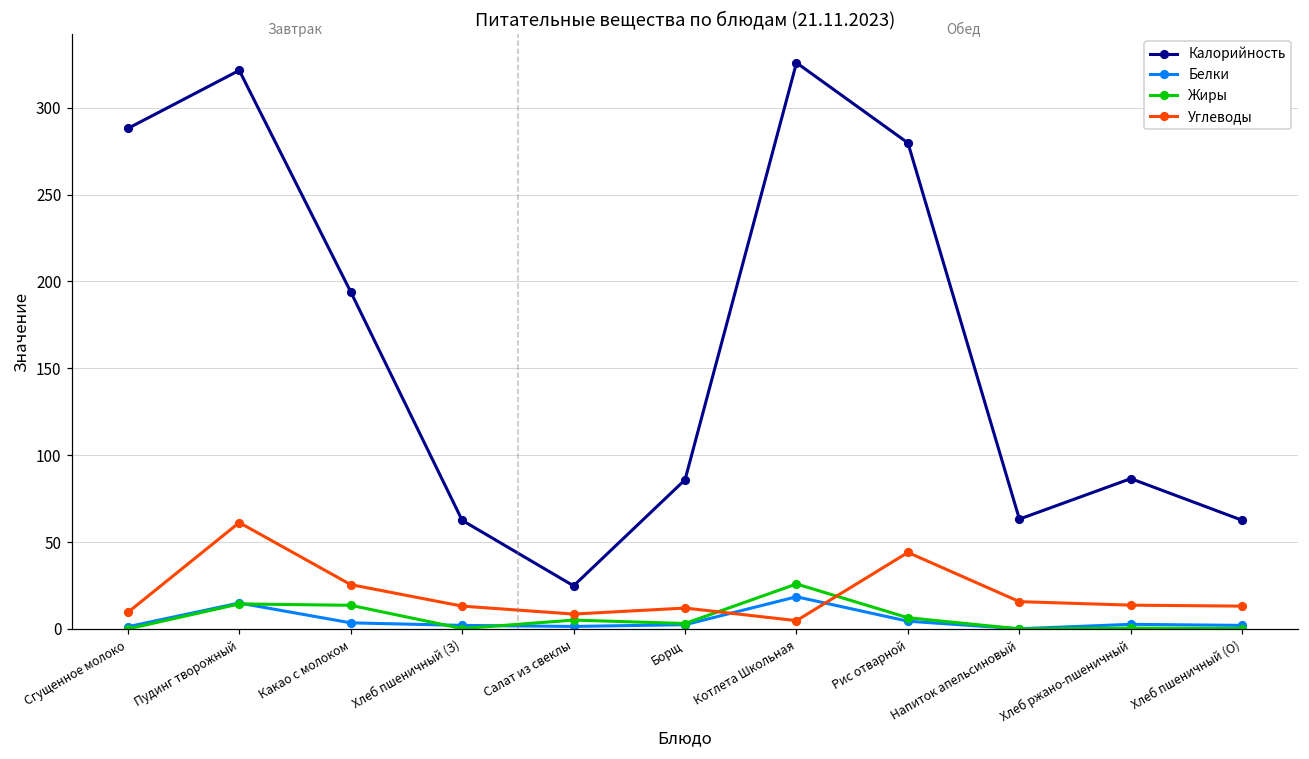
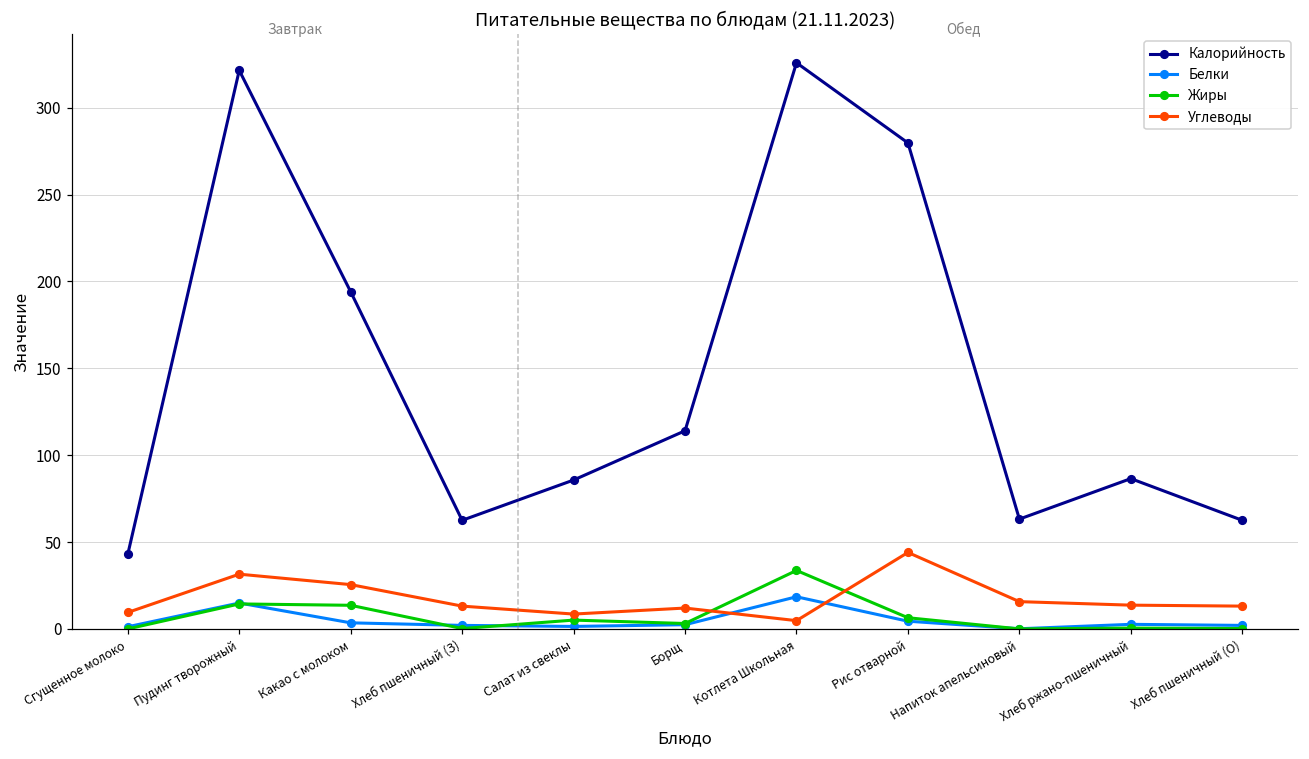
Калорийность, Сгущенное молоко: 288 -> 43
Углеводы, Пудинг творожный: 61 -> 32
Калорийность, Салат из свеклы: 25 -> 86
Калорийность, Борщ: 86 -> 114
Жиры, Котлета Школьная: 26 -> 34
